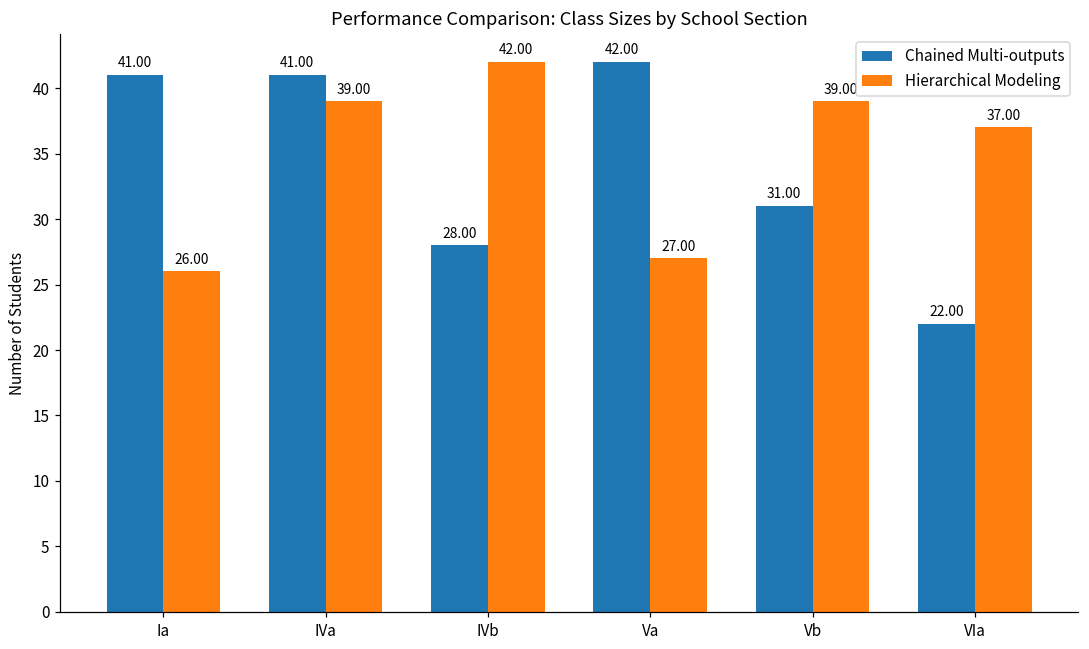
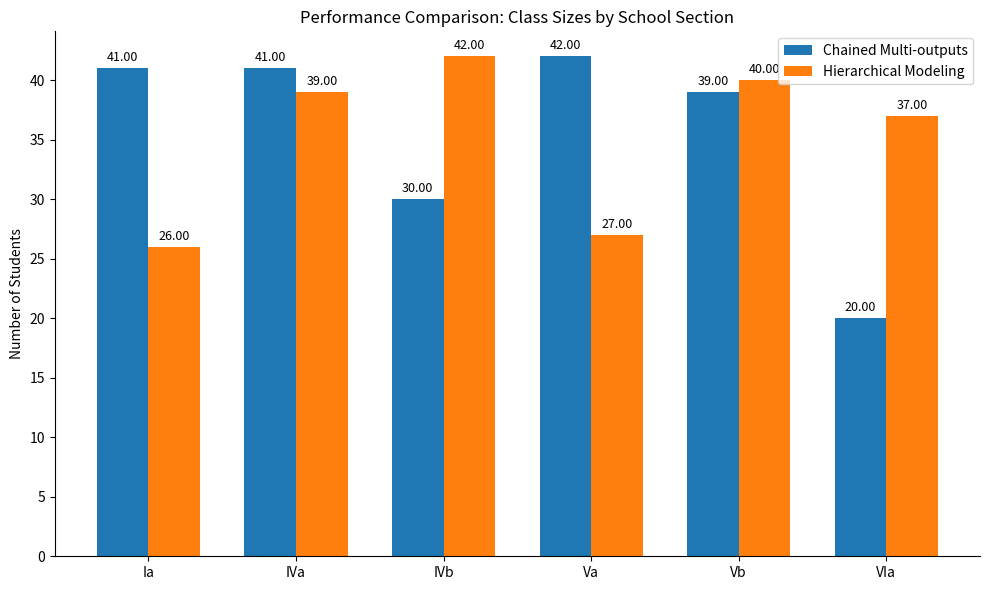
Chained Multi-outputs, IVb: 28.00 -> 30.00
Chained Multi-outputs, Vb: 31.00 -> 39.00
Hierarchical Modeling, Vb: 39.00 -> 40.00
Chained Multi-outputs, VIa: 22.00 -> 20.00
